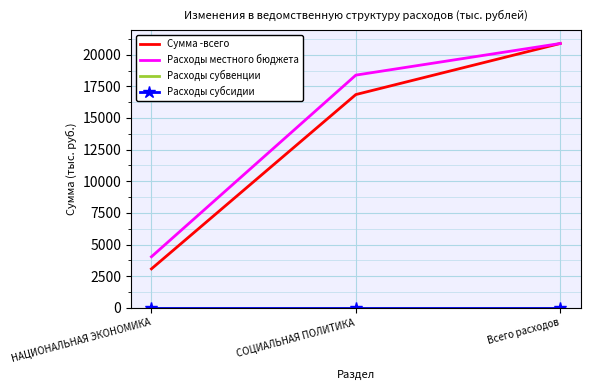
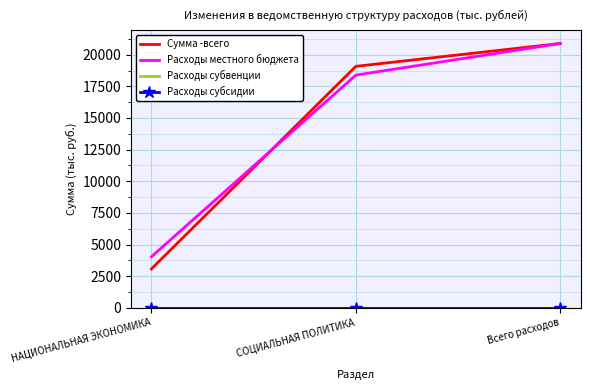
Сумма -всего, СОЦИАЛЬНАЯ ПОЛИТИКА: 16900 -> 19100
